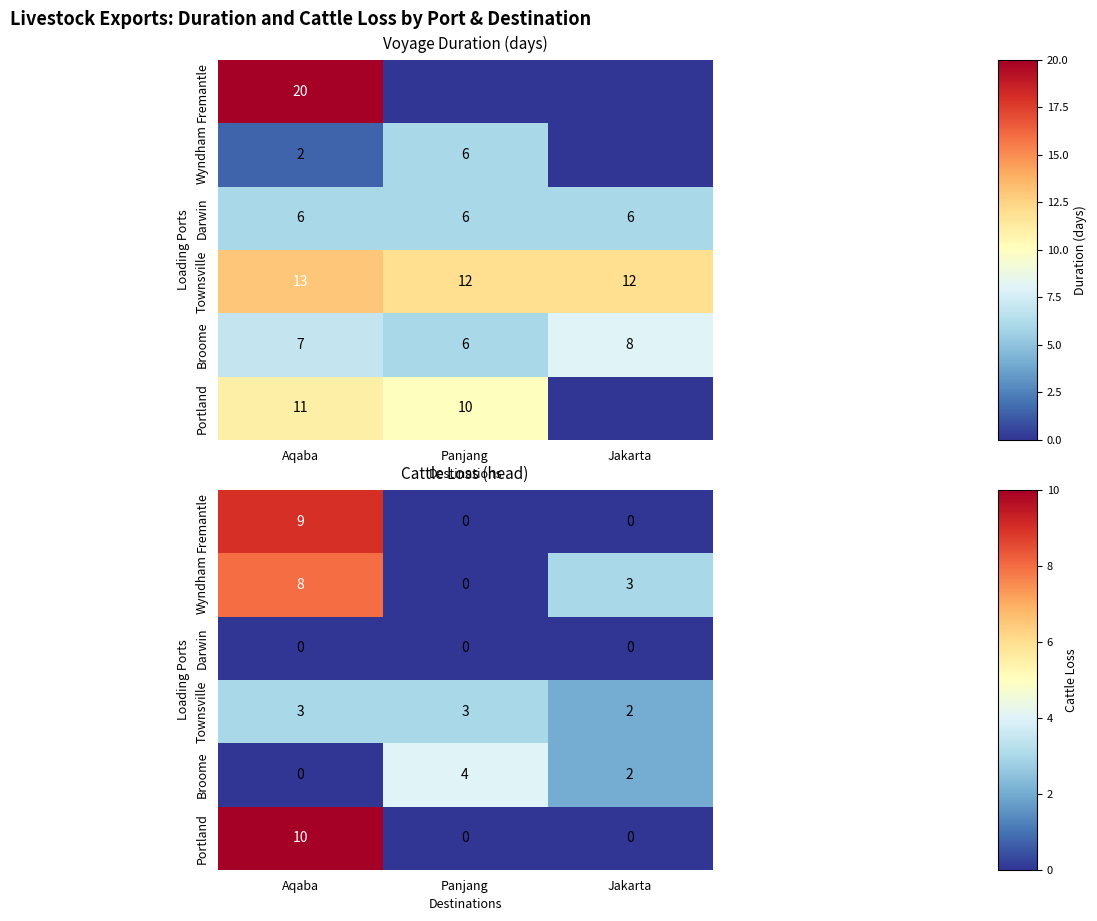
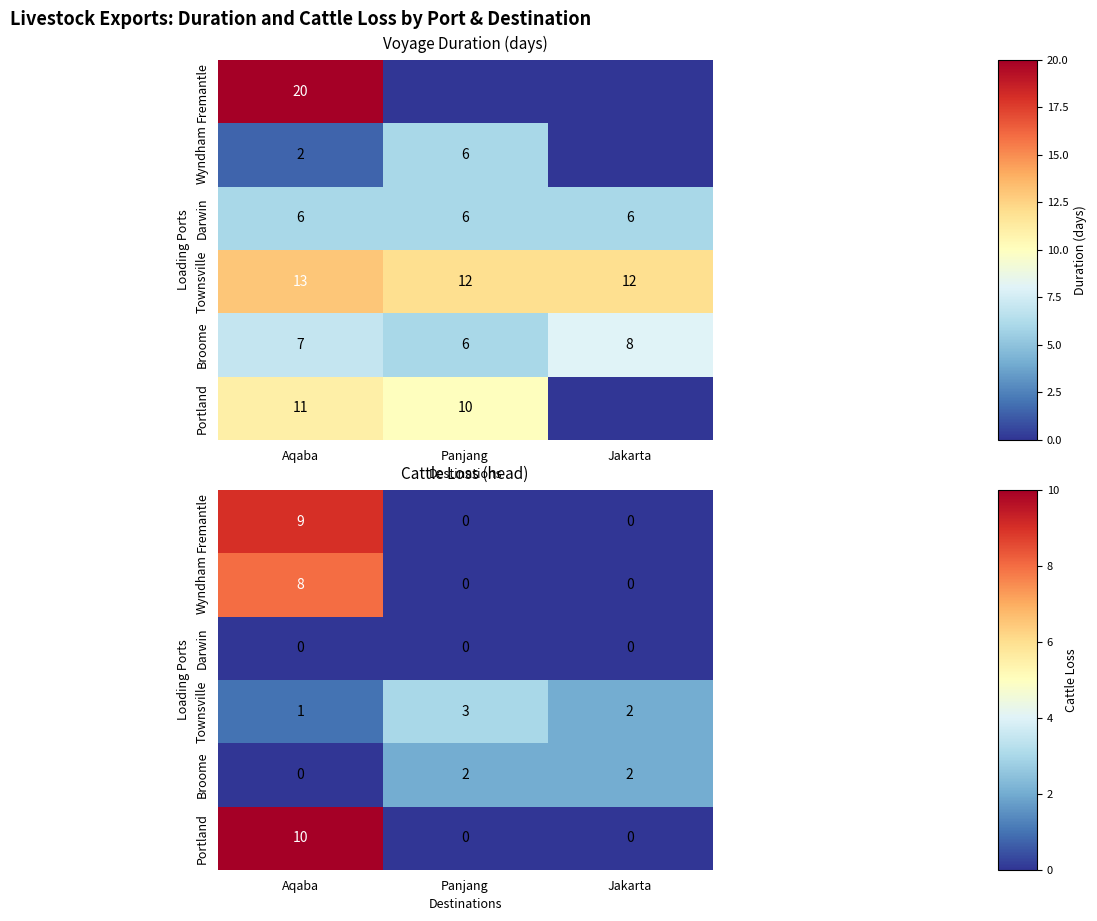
Cattle Loss (head), Wyndham, Jakarta: 3 -> 0
Cattle Loss (head), Townsville, Aqaba: 3 -> 1
Cattle Loss (head), Broome, Panjang: 4 -> 2
